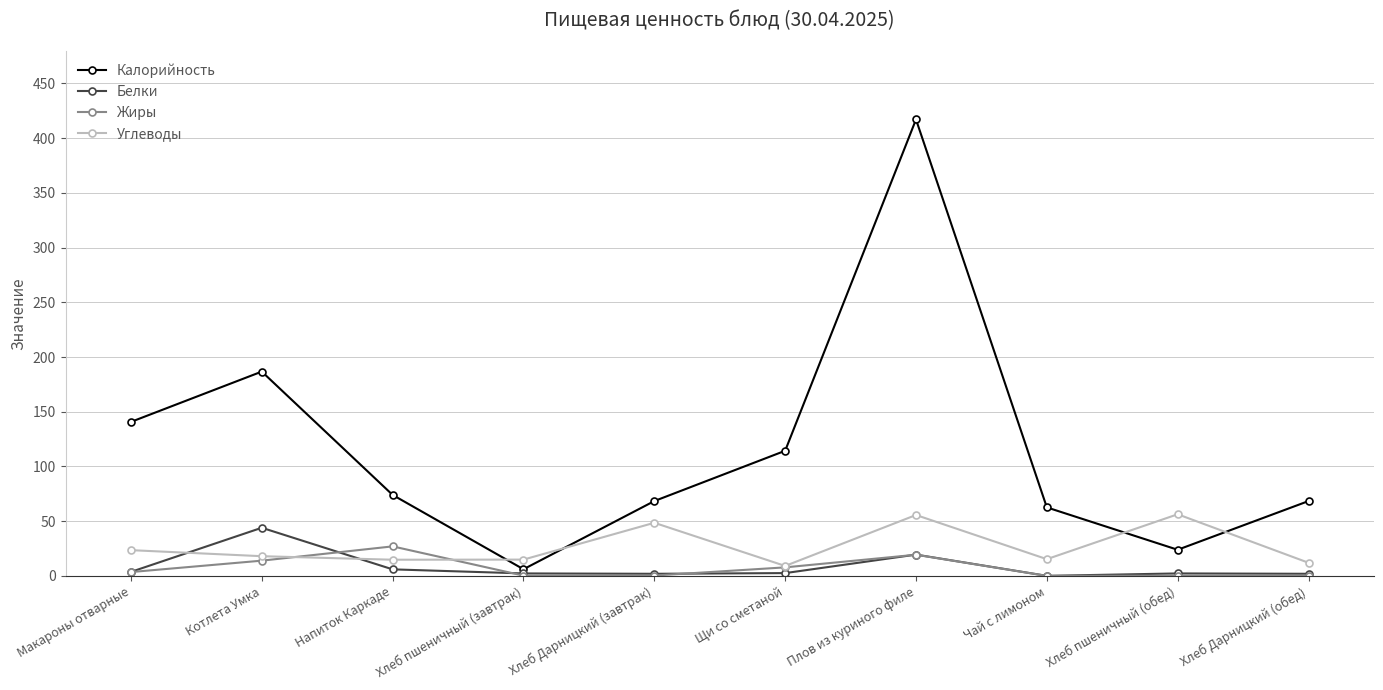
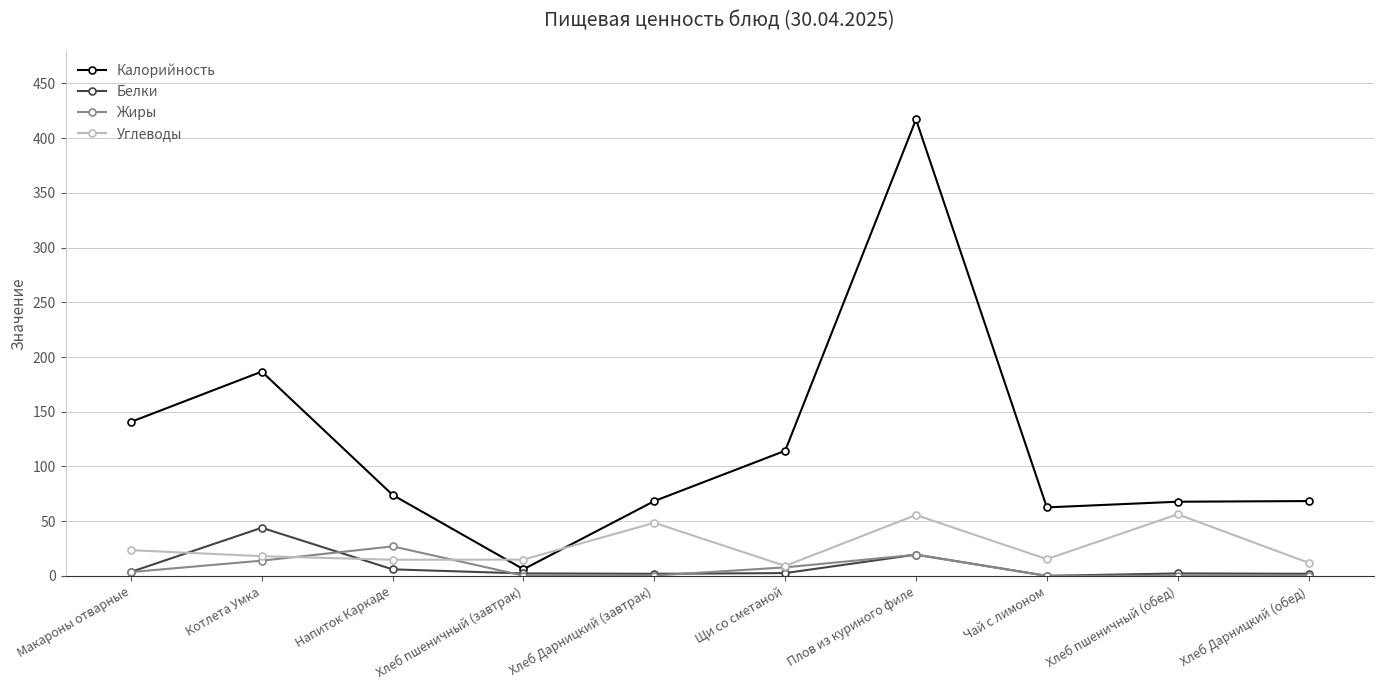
Калорийность, Хлеб пшеничный (обед): 24 -> 68
